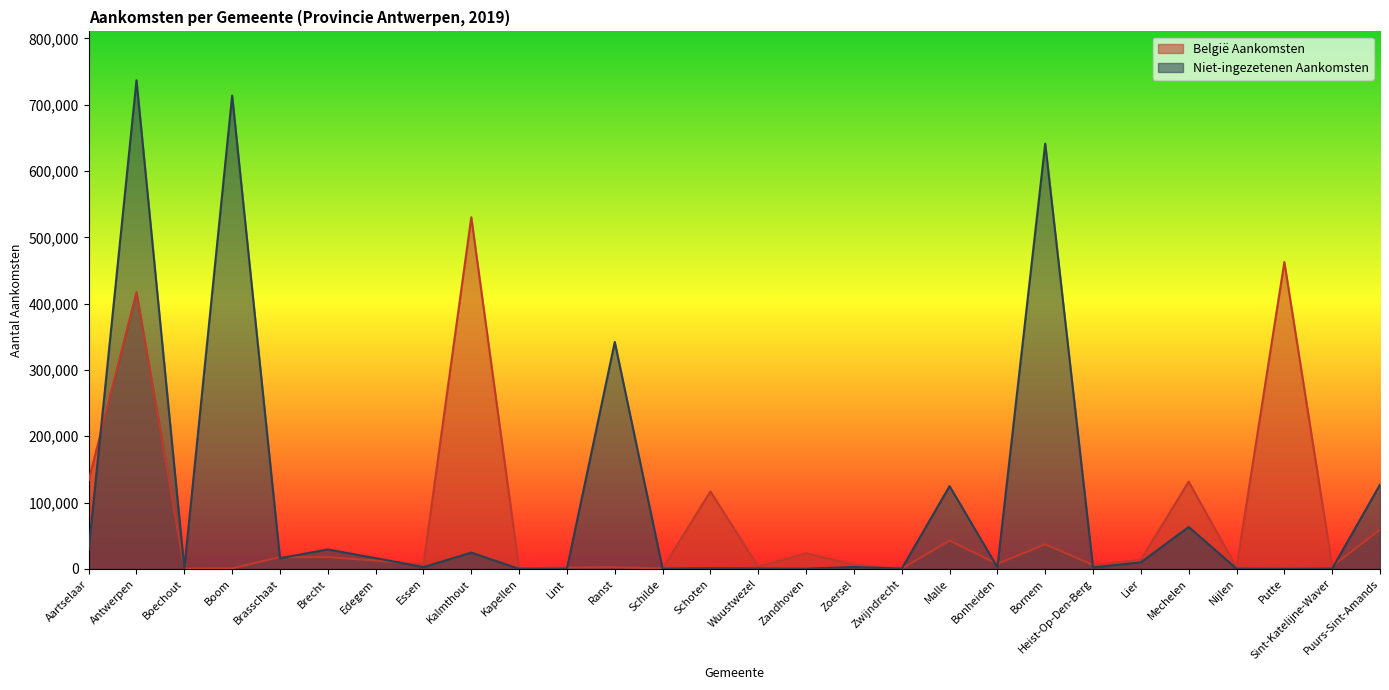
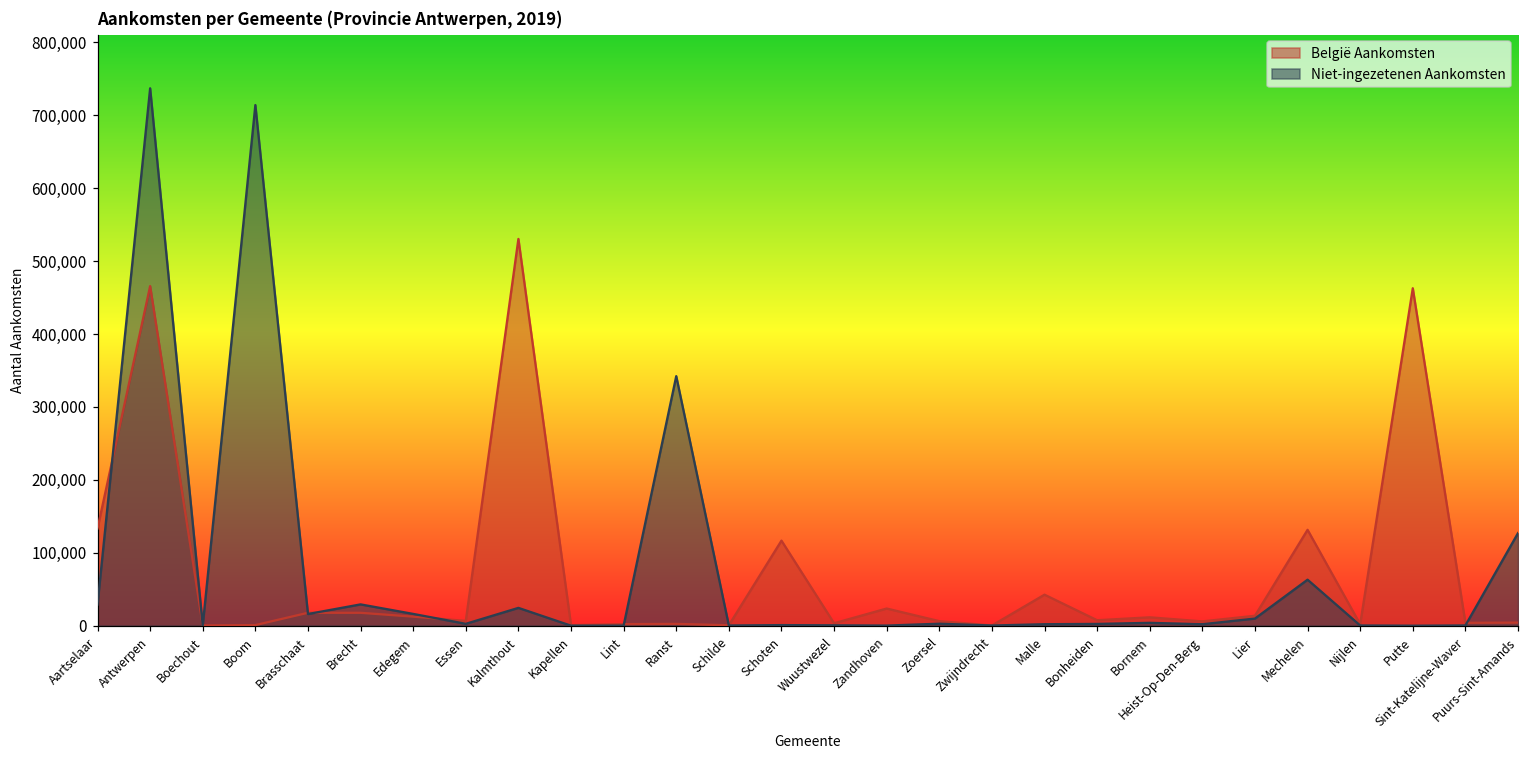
België Aankomsten, Antwerpen: 420,000 -> 470,000
Niet-ingezetenen Aankomsten, Malle: 120,000 -> 0
België Aankomsten, Bornem: 40,000 -> 10,000
Niet-ingezetenen Aankomsten, Bornem: 640,000 -> 0
België Aankomsten, Puurs-Sint-Amands: 60,000 -> 0
